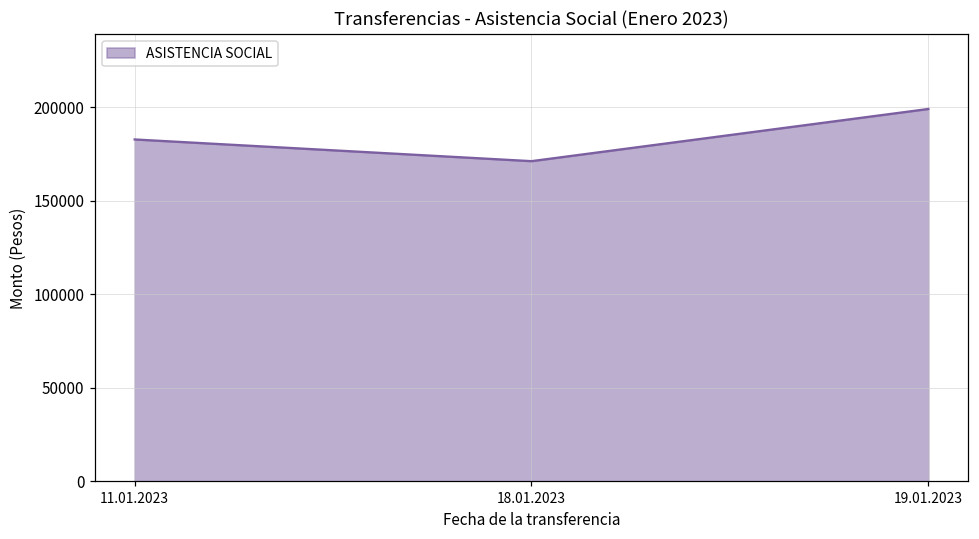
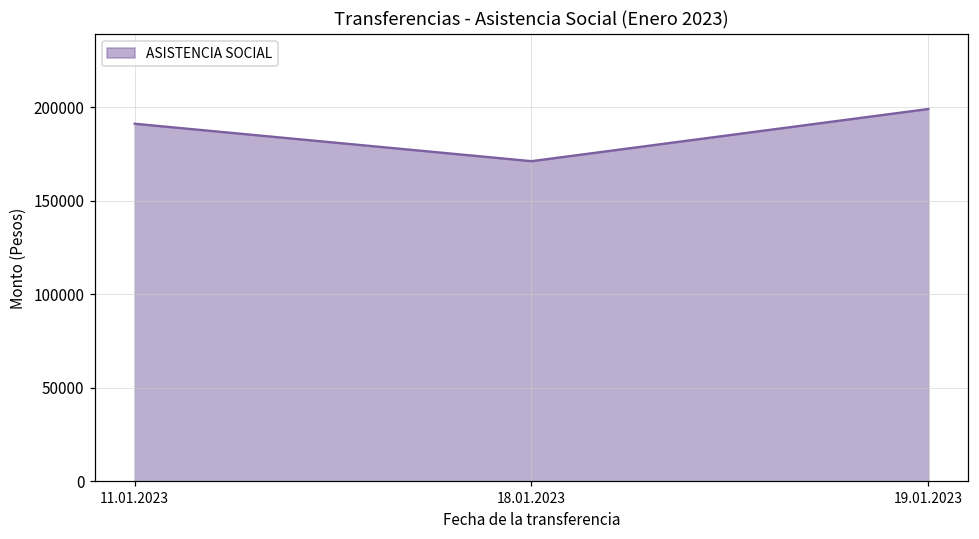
11.01.2023: 183000 -> 191000
